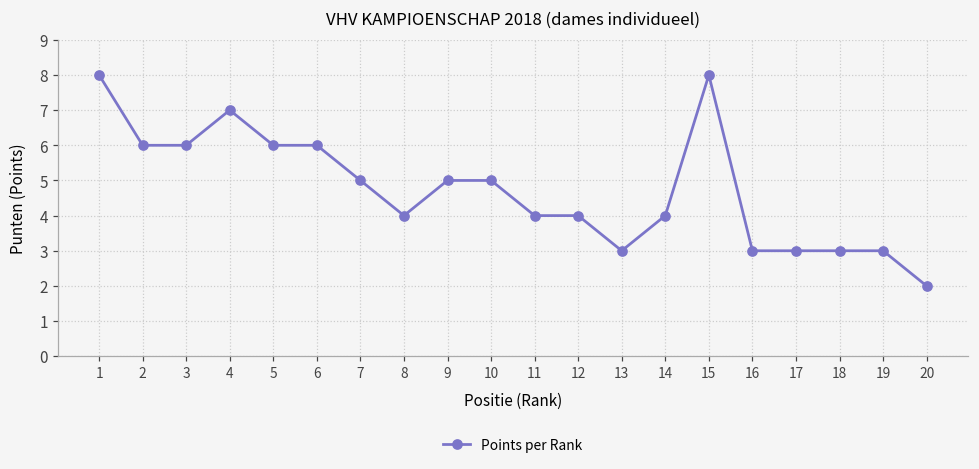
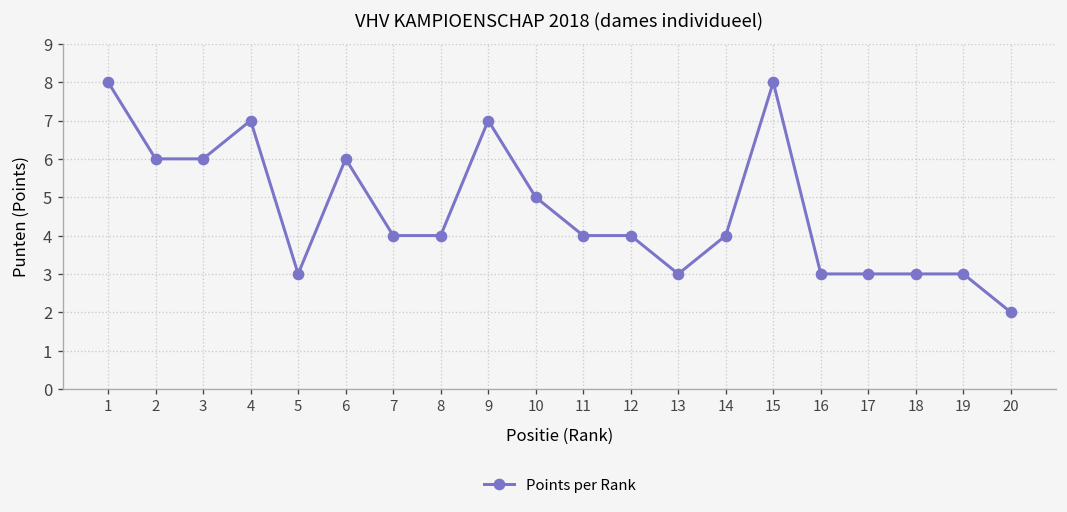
5: 6 -> 3
7: 5 -> 4
9: 5 -> 7
